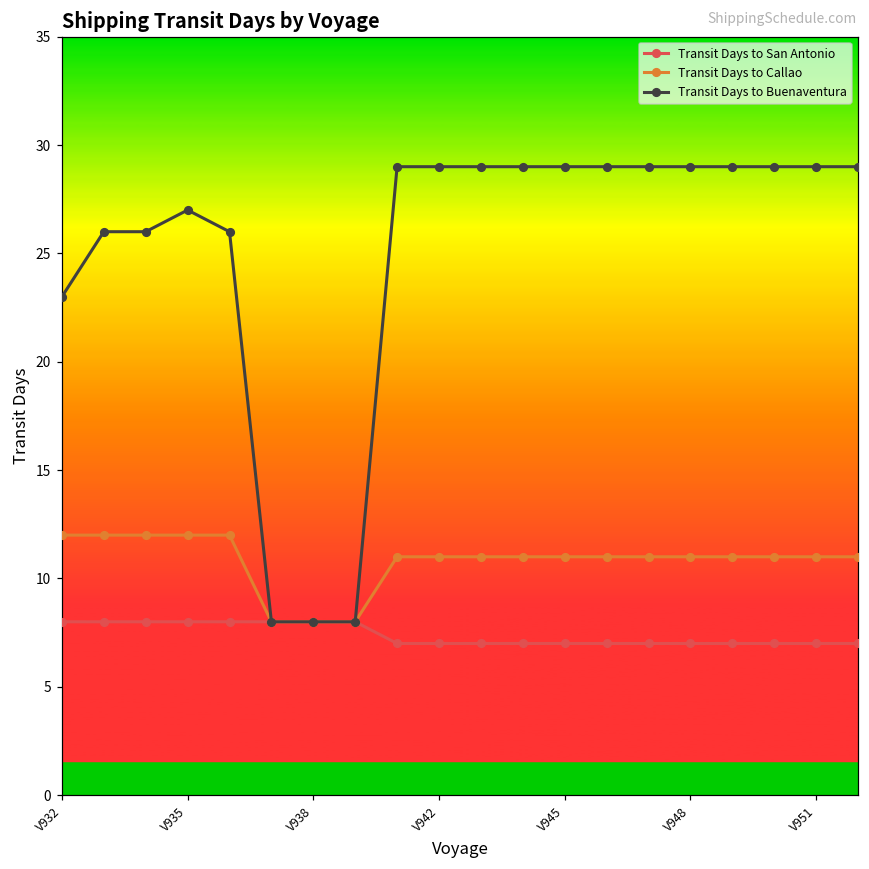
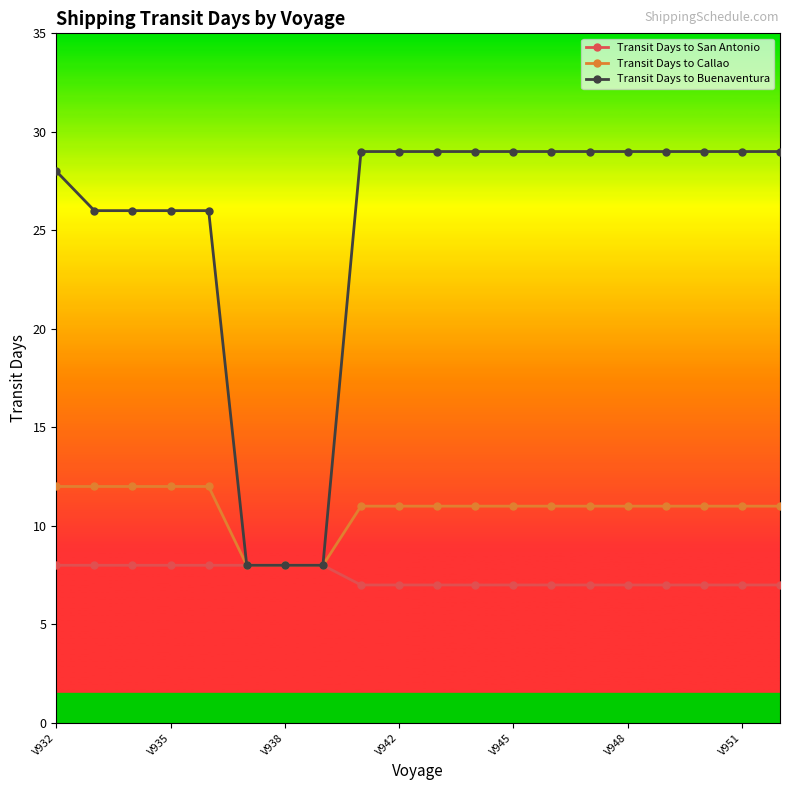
Transit Days to Buenaventura, V932: 23 -> 28
Transit Days to Buenaventura, V935: 27 -> 26
